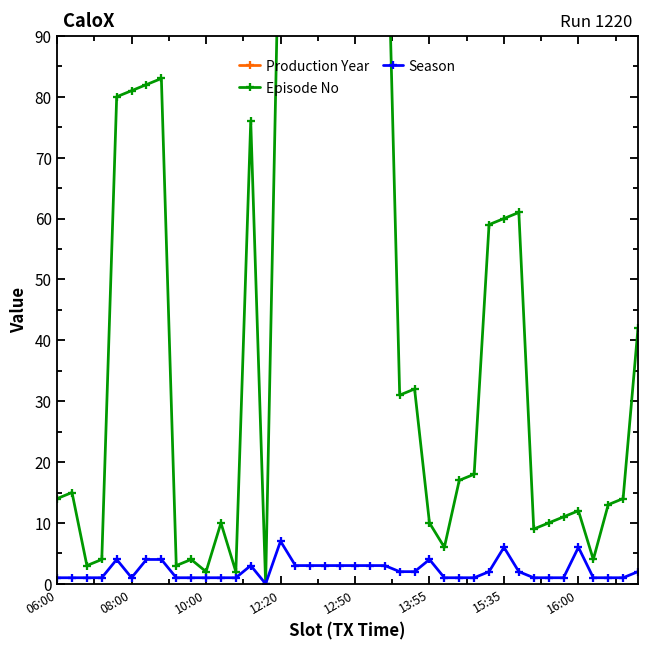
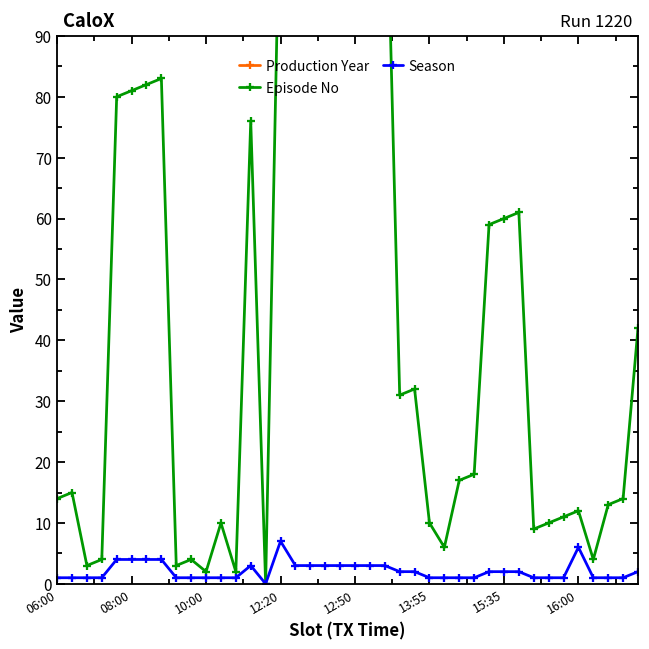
Season, 08:00: 1 -> 4
Season, 13:55: 4 -> 1
Season, 15:35: 6 -> 2
